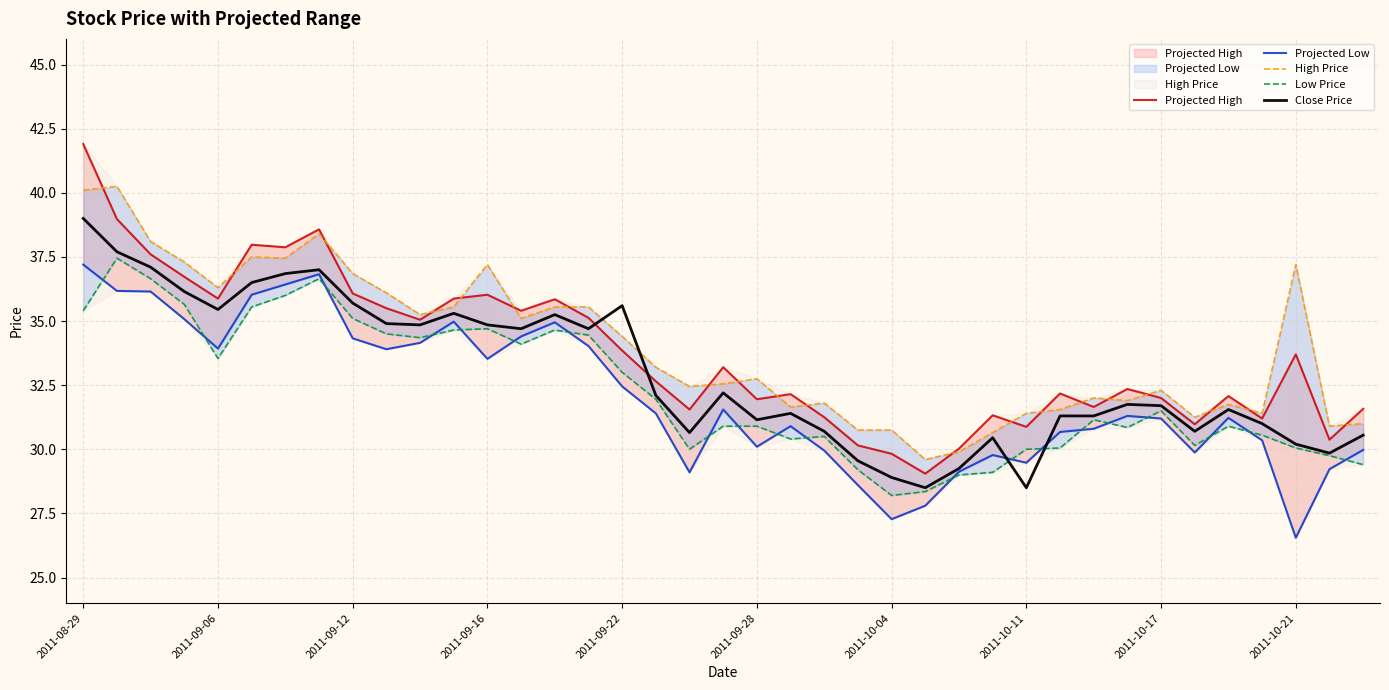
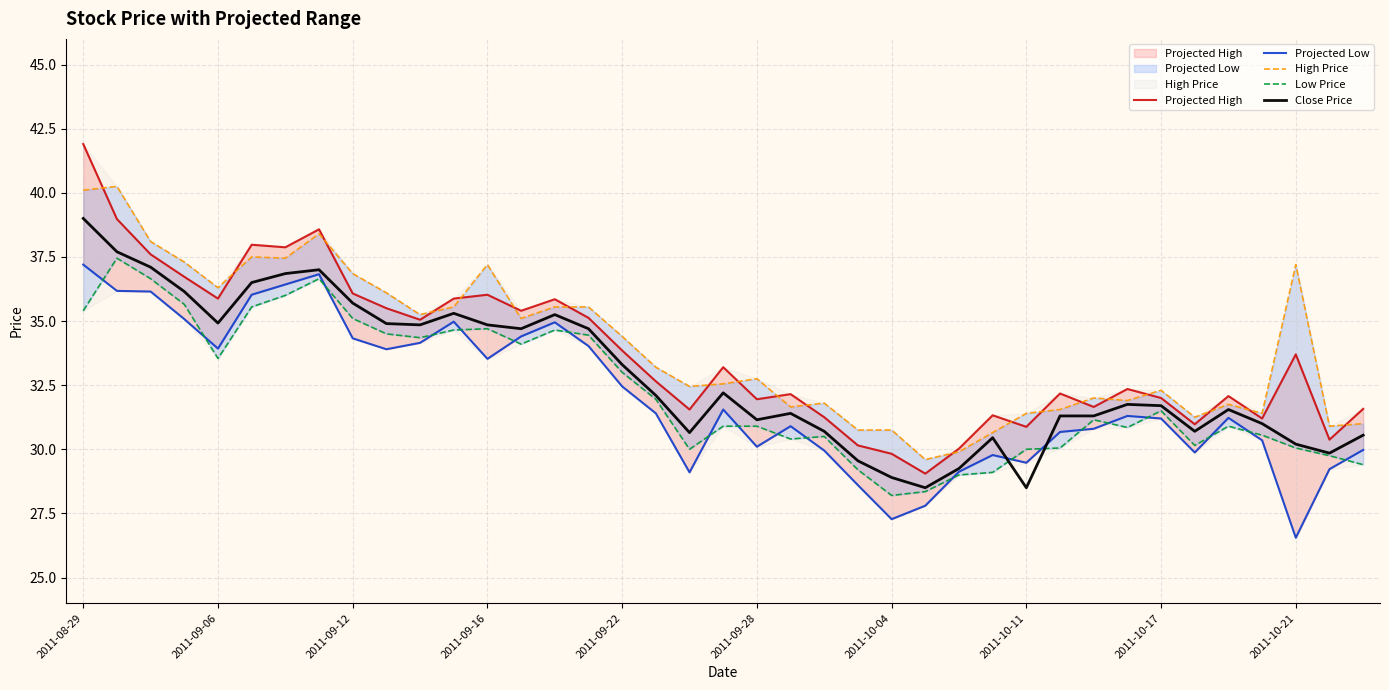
Close Price, 2011-09-06: 35.5 -> 34.9
Close Price, 2011-09-22: 35.6 -> 33.3
